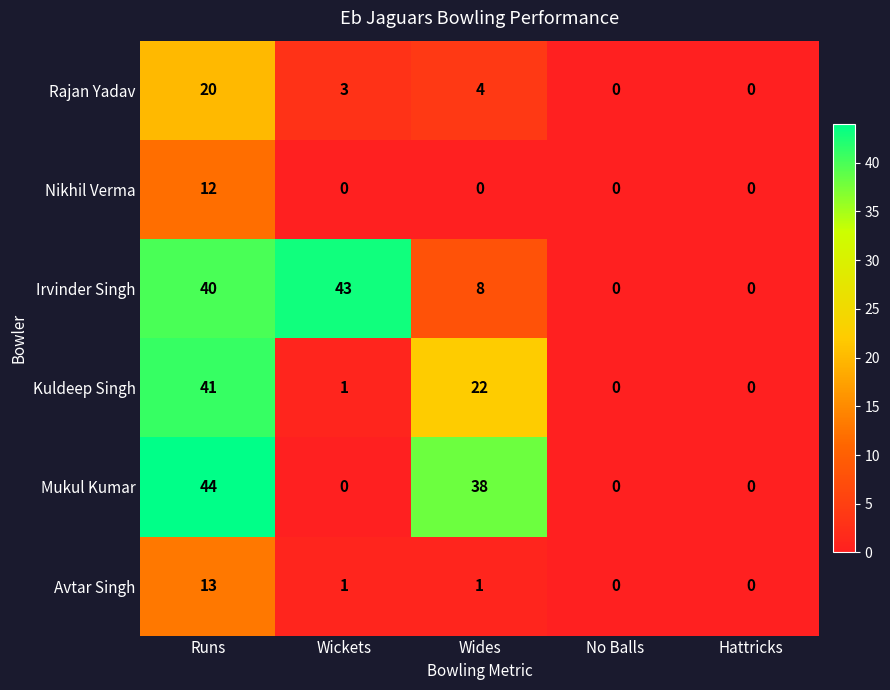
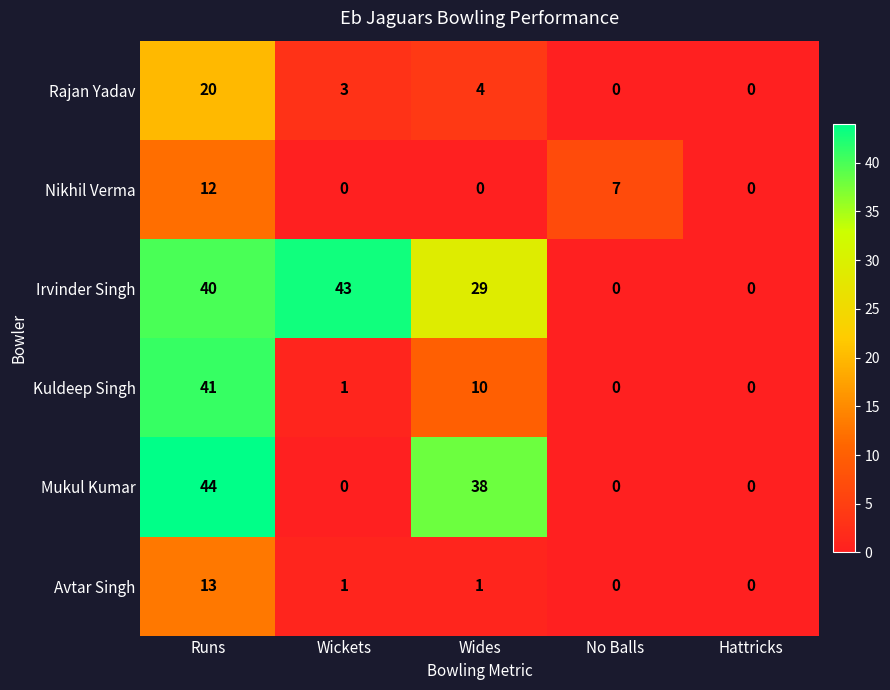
Nikhil Verma, No Balls: 0 -> 7
Irvinder Singh, Wides: 8 -> 29
Kuldeep Singh, Wides: 22 -> 10
